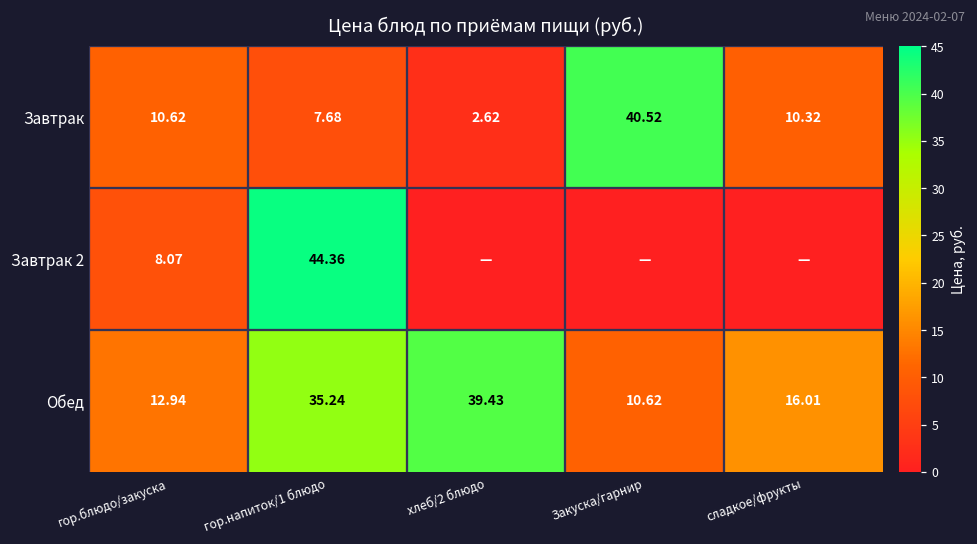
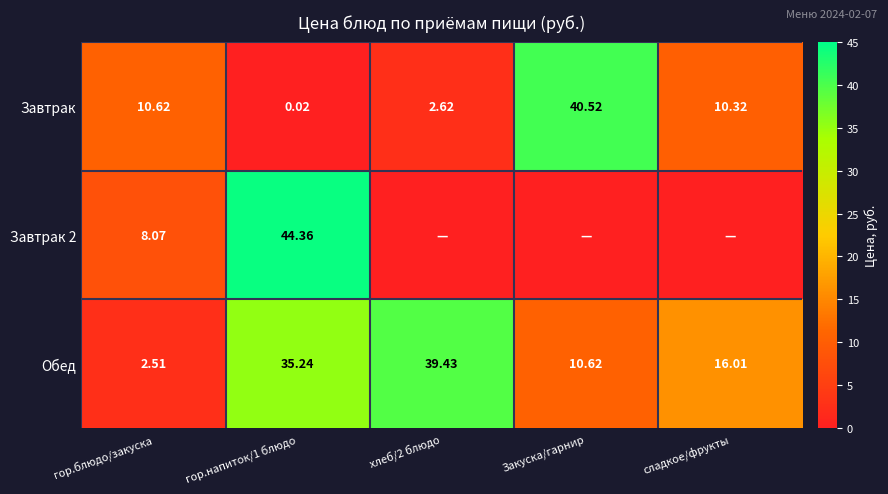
Завтрак, гор.напиток/1 блюдо: 7.68 -> 0.02
Обед, гор.блюдо/закуска: 12.94 -> 2.51
